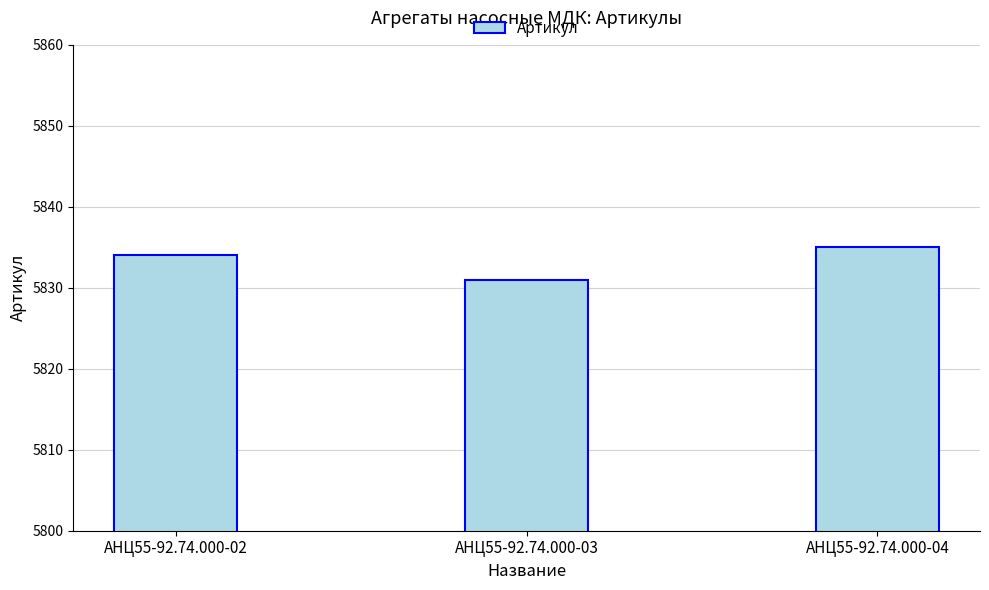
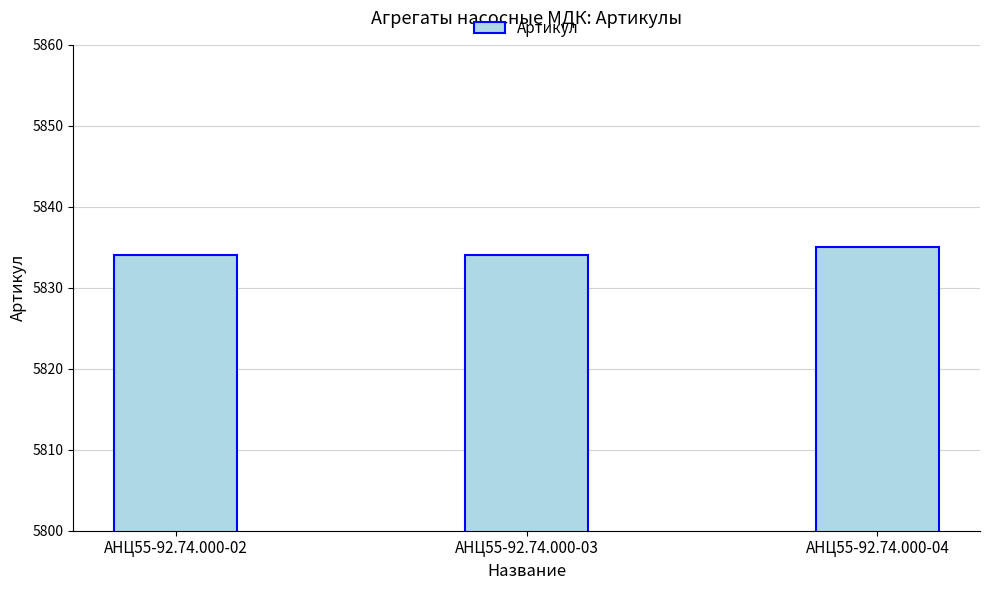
АНЦ55-92.74.000-03: 5831 -> 5834
